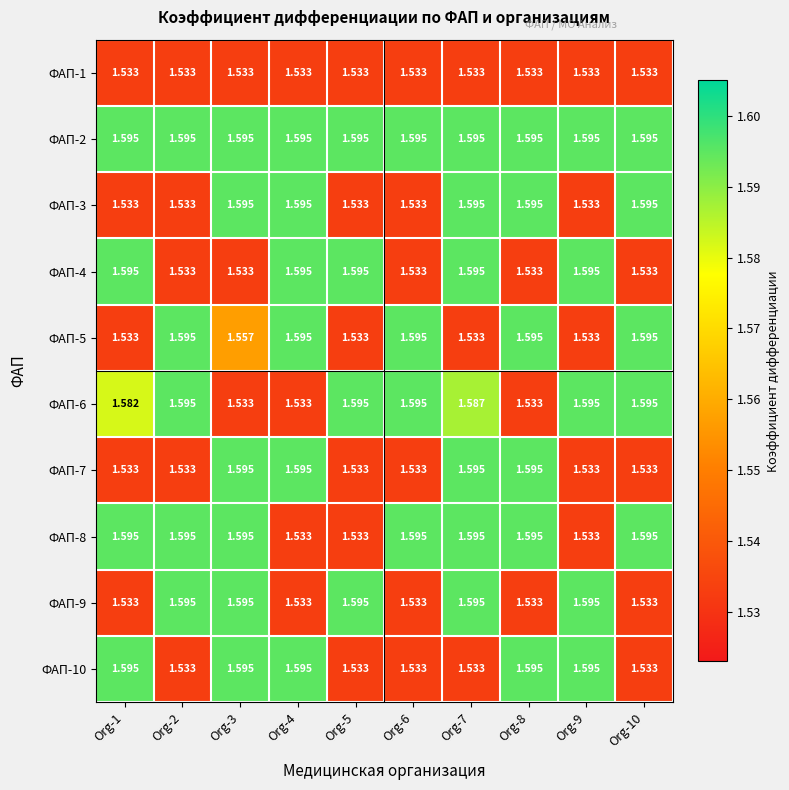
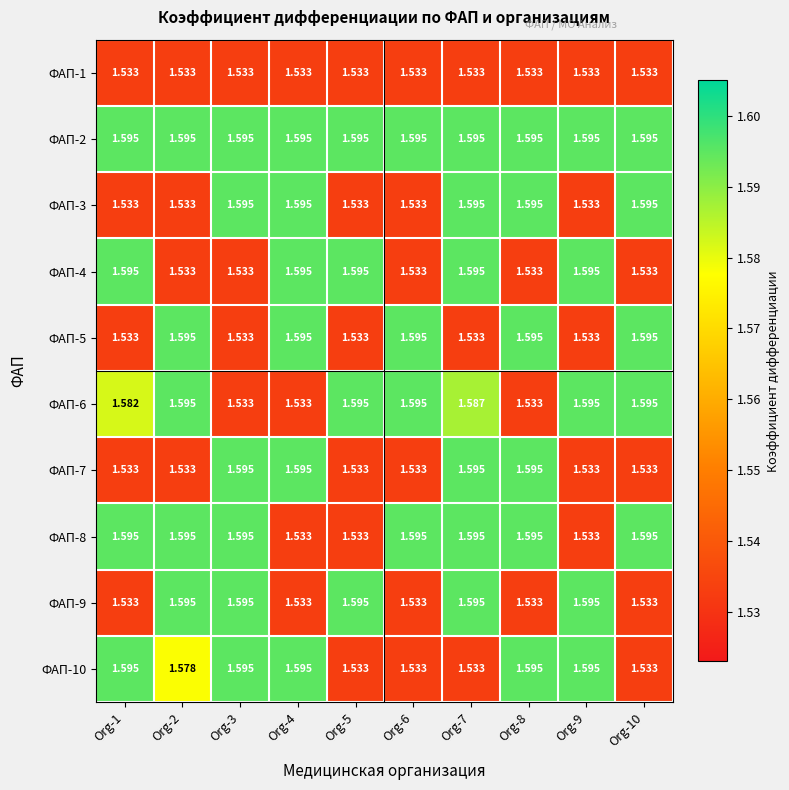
ФАП-5, Org-3: 1.557 -> 1.533
ФАП-10, Org-2: 1.533 -> 1.578
